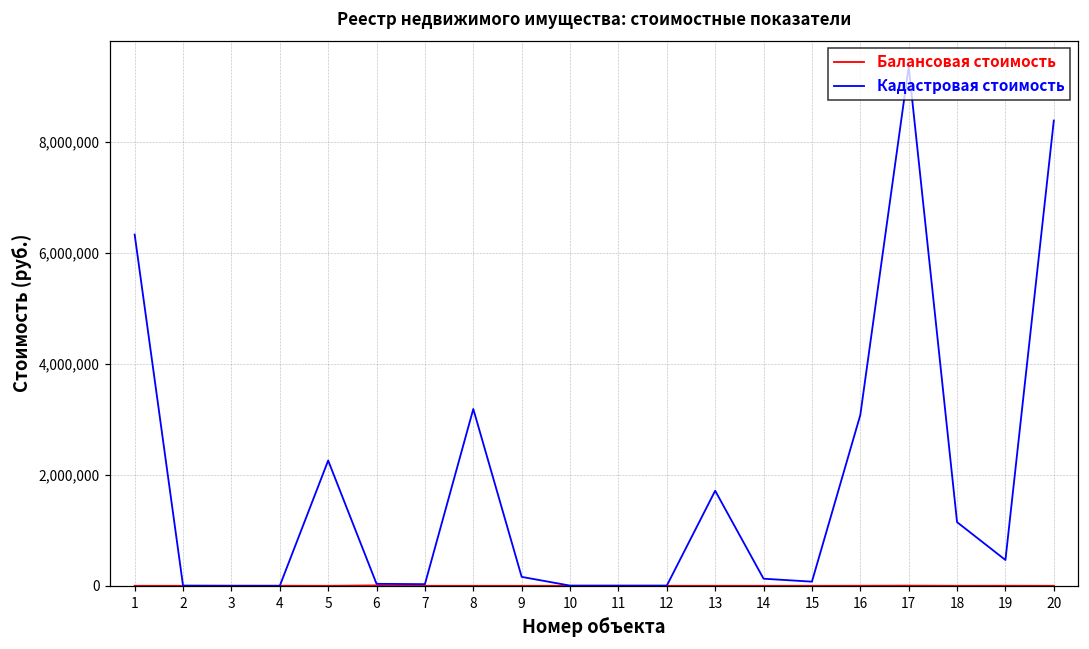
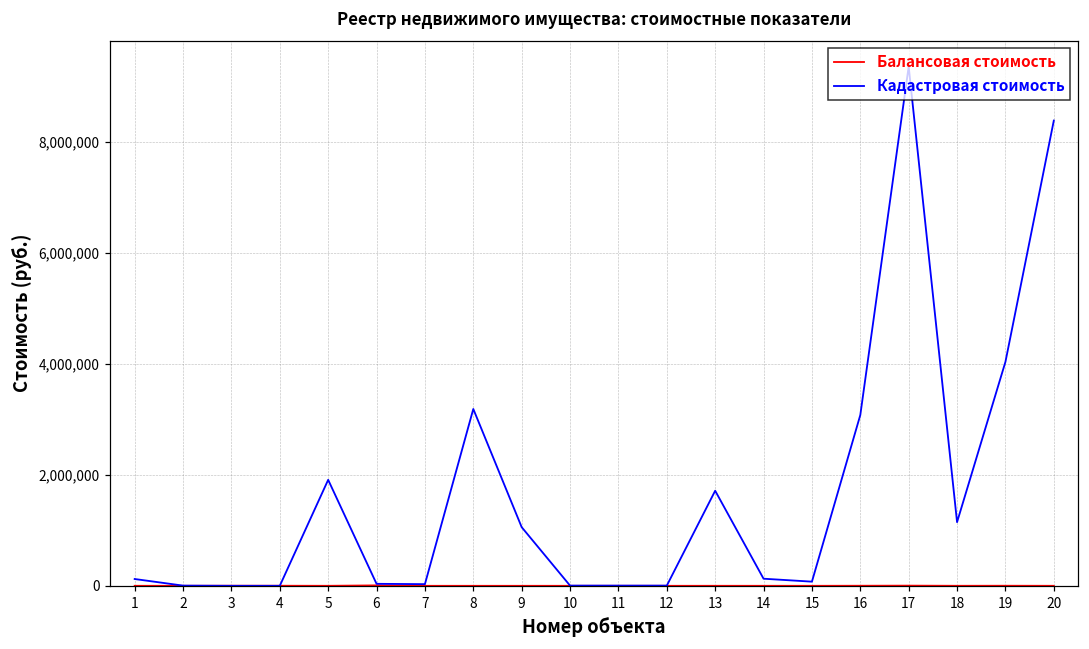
Кадастровая стоимость, 1: 6,300,000 -> 100,000
Кадастровая стоимость, 5: 2,300,000 -> 1,900,000
Кадастровая стоимость, 9: 200,000 -> 1,100,000
Кадастровая стоимость, 19: 500,000 -> 4,000,000
